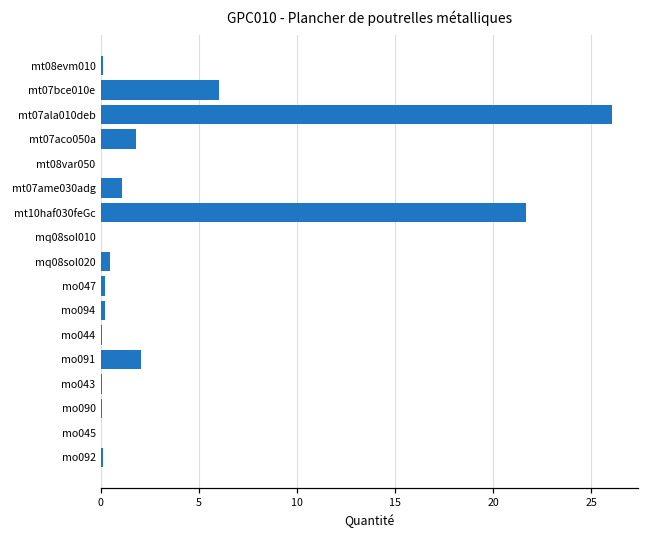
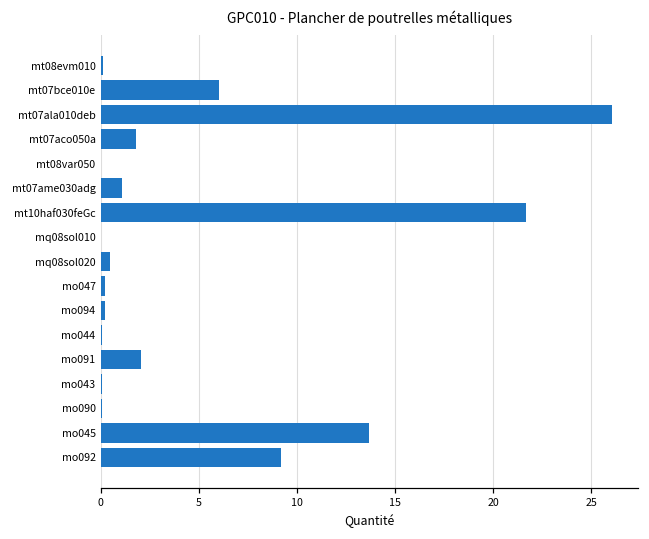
mo045: 0.0 -> 13.7
mo092: 0.1 -> 9.2
